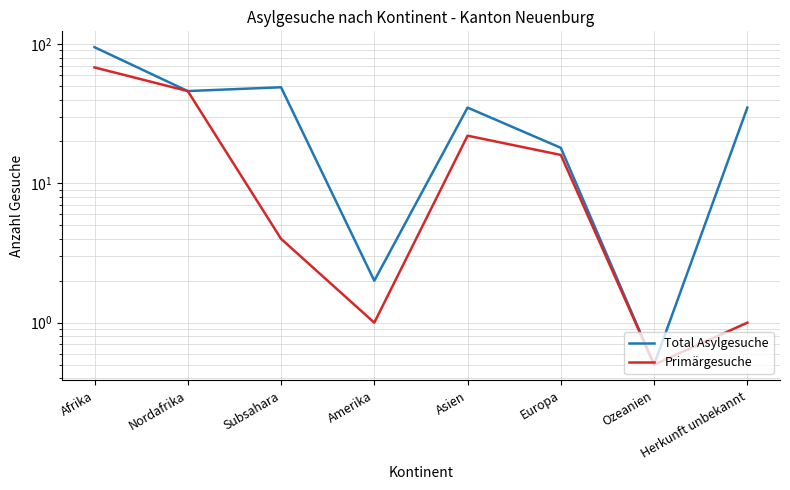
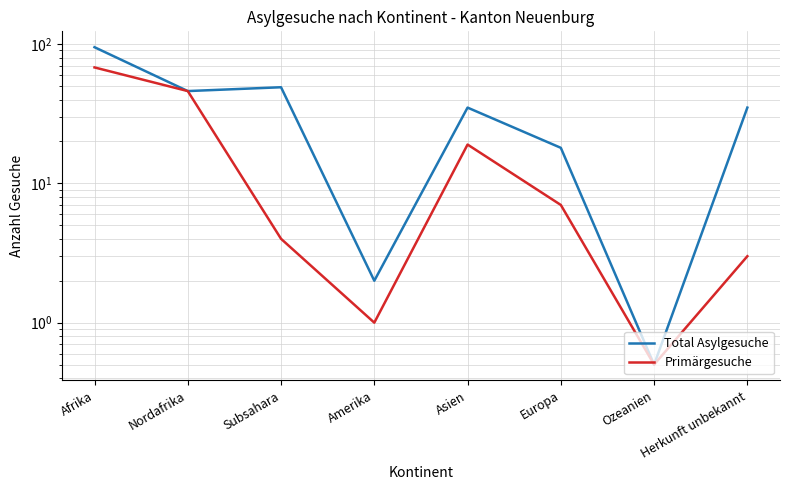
Primärgesuche, Asien: 22 -> 19
Primärgesuche, Europa: 16 -> 7
Primärgesuche, Herkunft unbekannt: 1 -> 3
